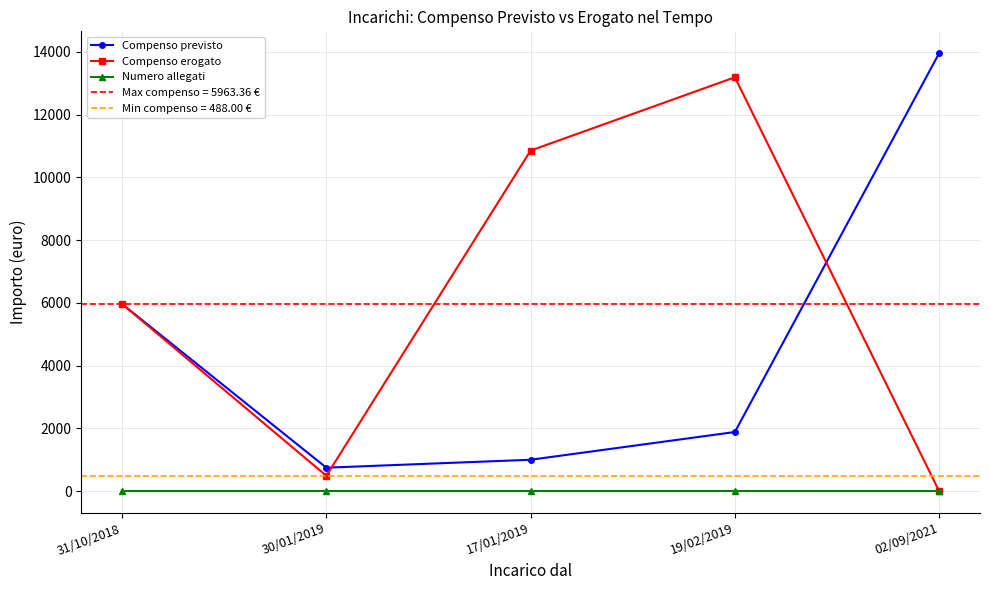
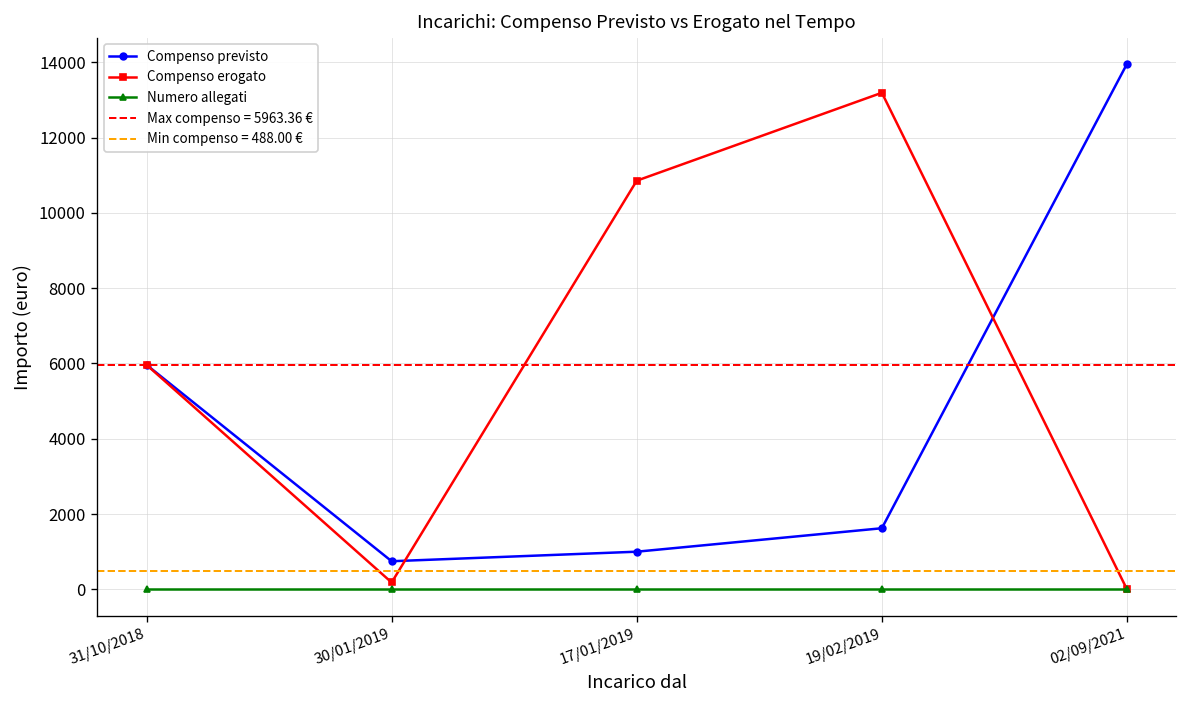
Compenso erogato, 30/01/2019: 500 -> 200
Compenso previsto, 19/02/2019: 1900 -> 1600
